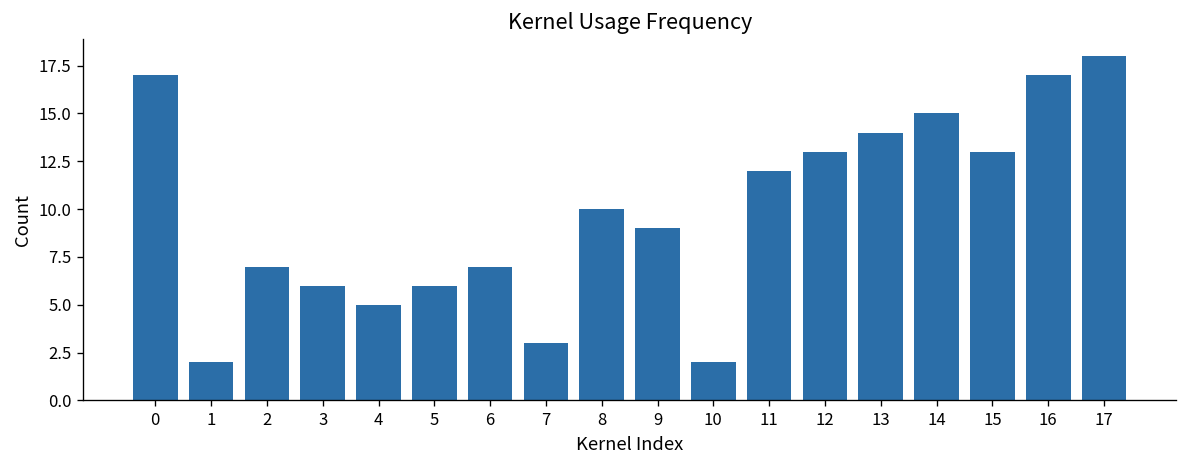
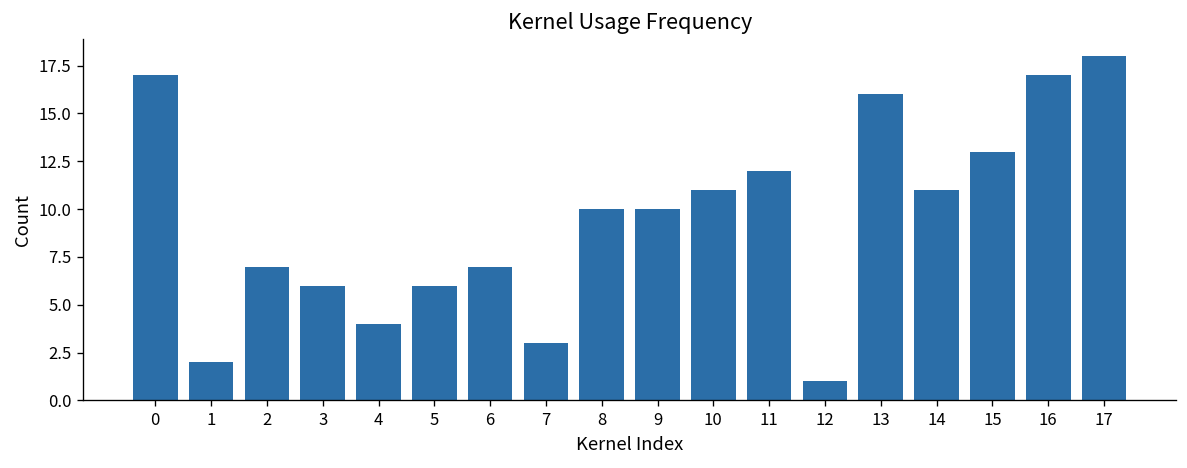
4: 5 -> 4
9: 9 -> 10
10: 2 -> 11
12: 13 -> 1
13: 14 -> 16
14: 15 -> 11
